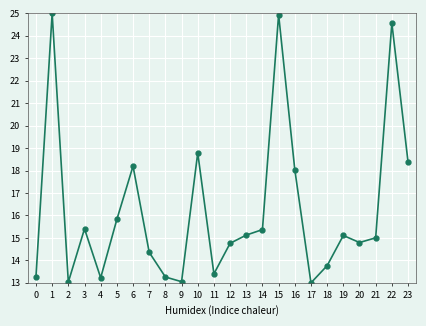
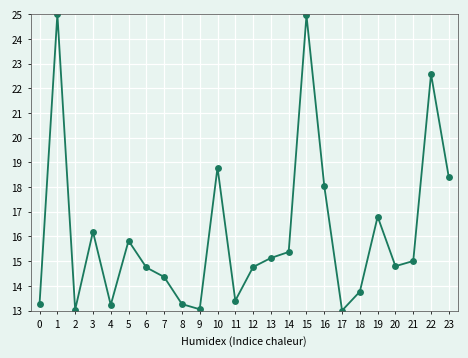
3: 15.4 -> 16.2
6: 18.2 -> 14.7
19: 15.1 -> 16.8
22: 24.6 -> 22.6
